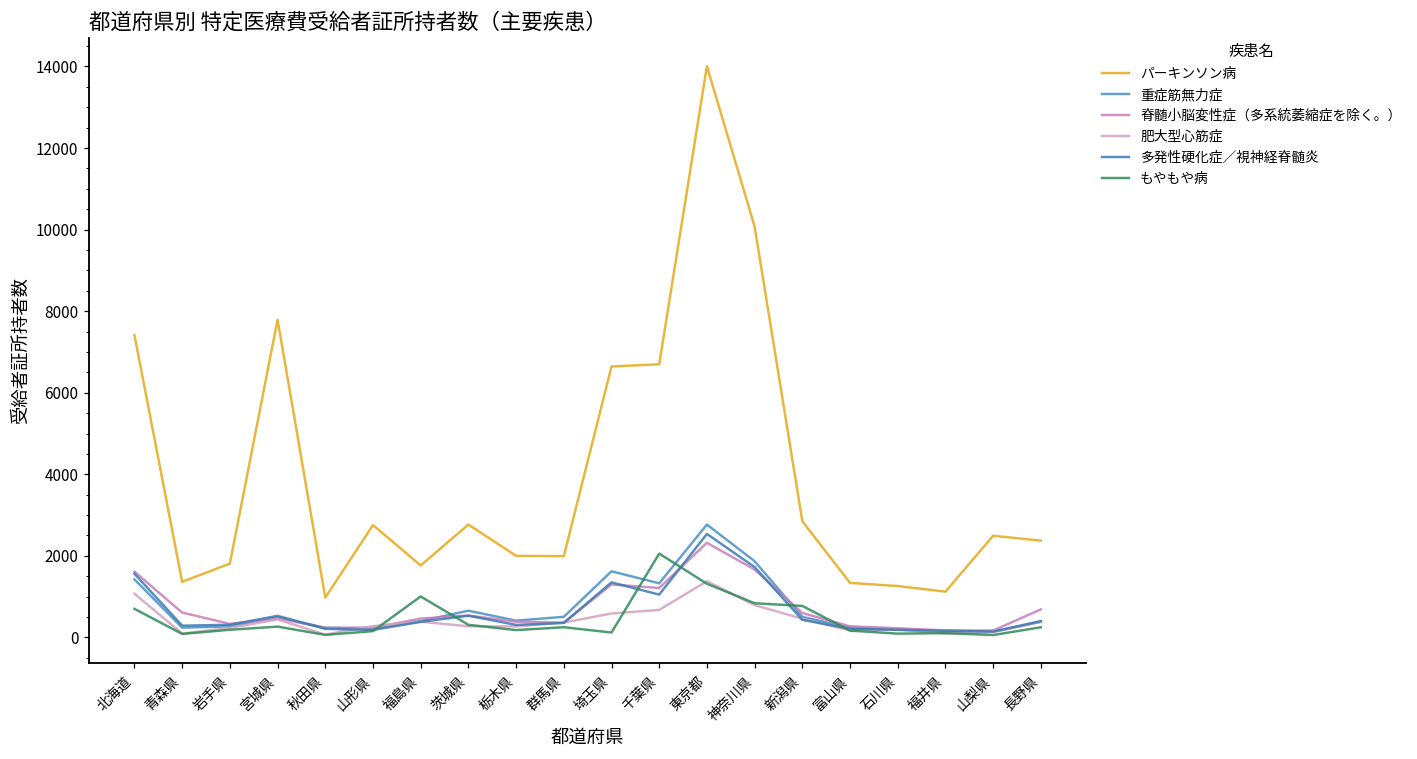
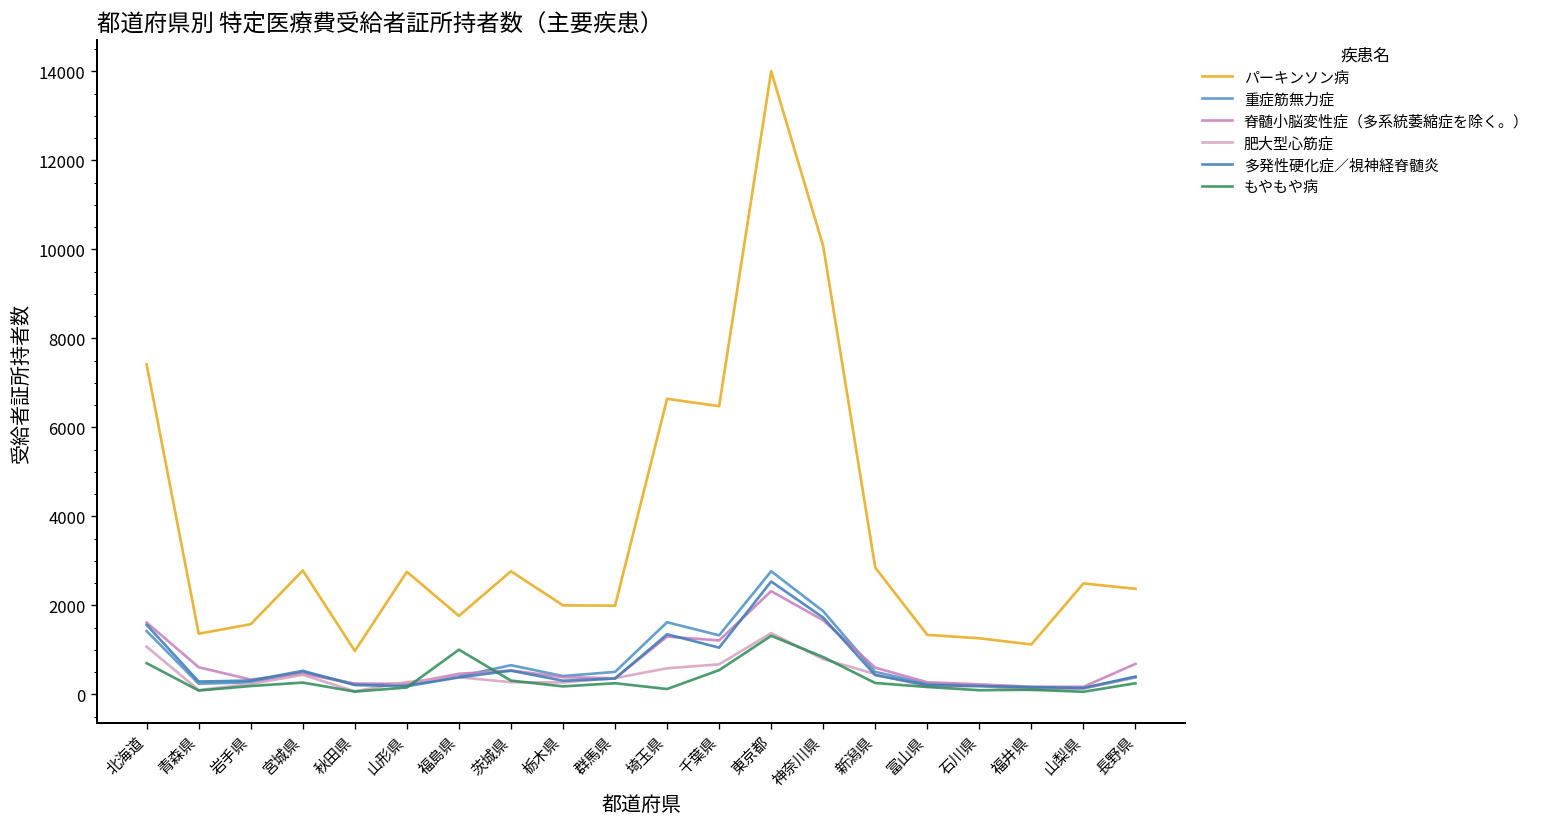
パーキンソン病, 岩手県: 1800 -> 1600
パーキンソン病, 宮城県: 7800 -> 2800
パーキンソン病, 千葉県: 6700 -> 6500
もやもや病, 千葉県: 2100 -> 500
もやもや病, 新潟県: 800 -> 300
